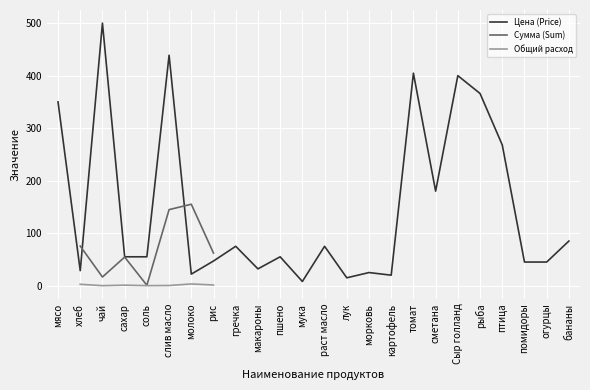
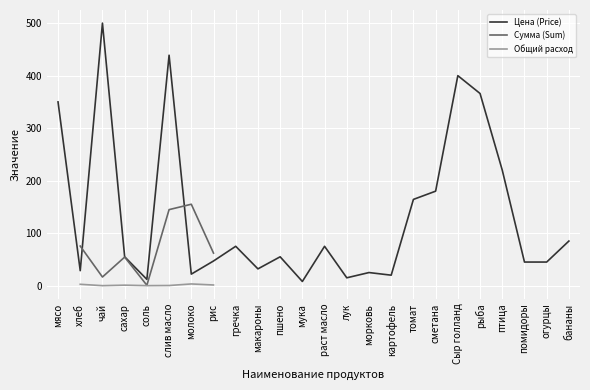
Цена (Price), соль: 60 -> 10
Цена (Price), томат: 400 -> 160
Цена (Price), птица: 270 -> 220
